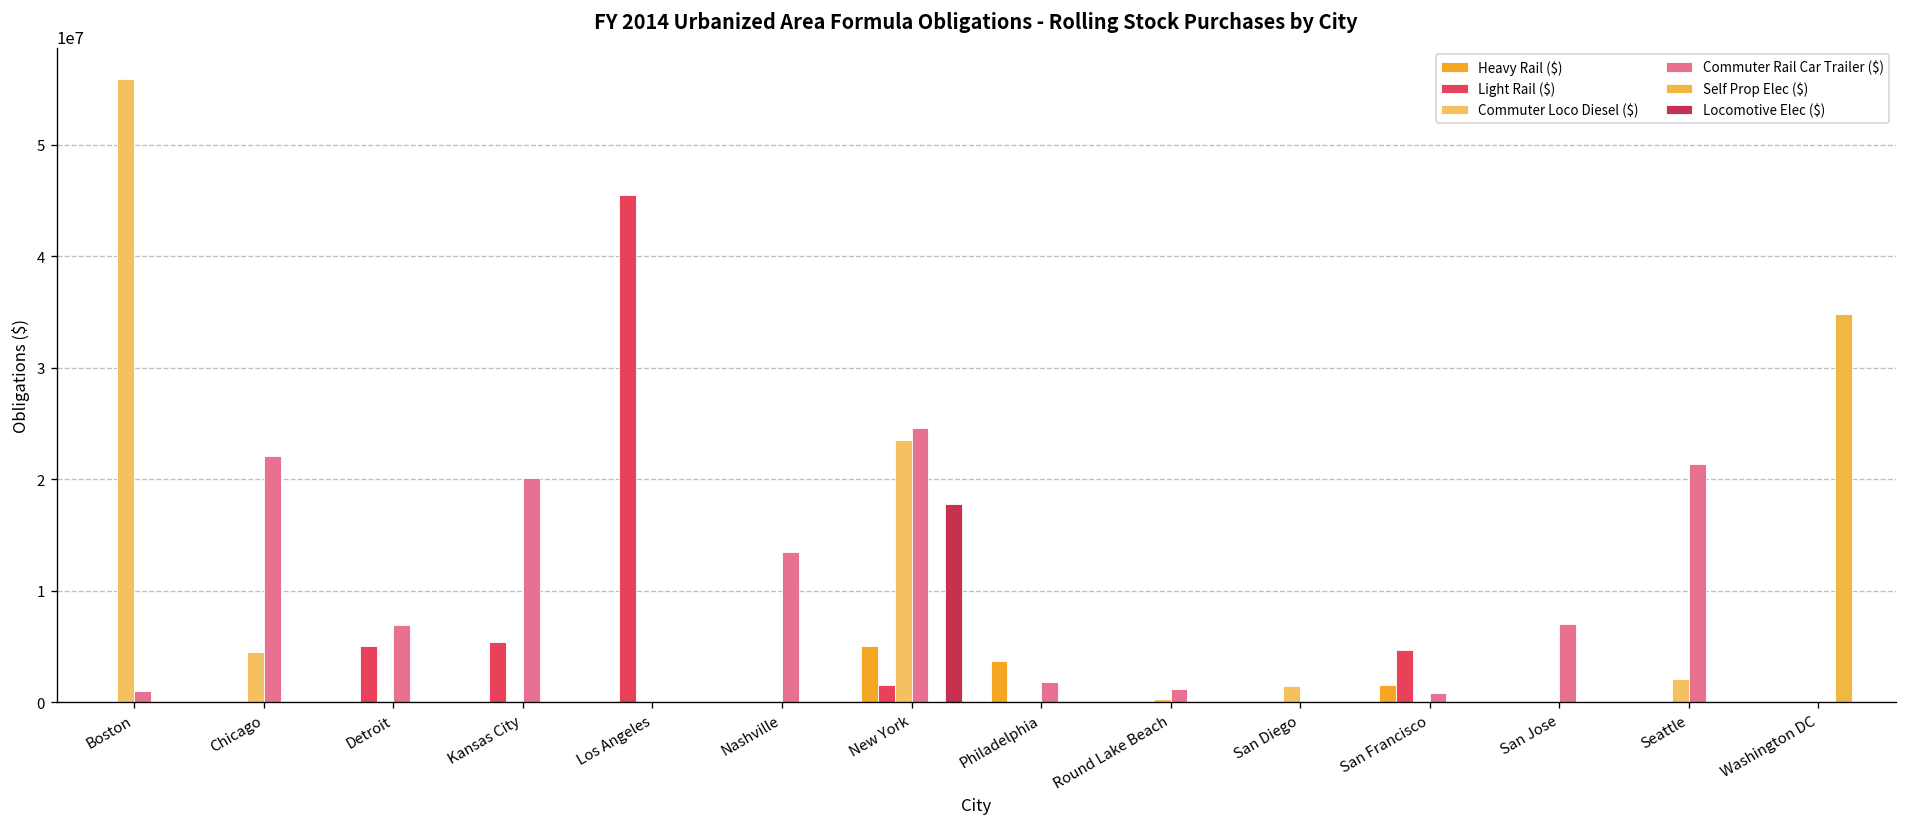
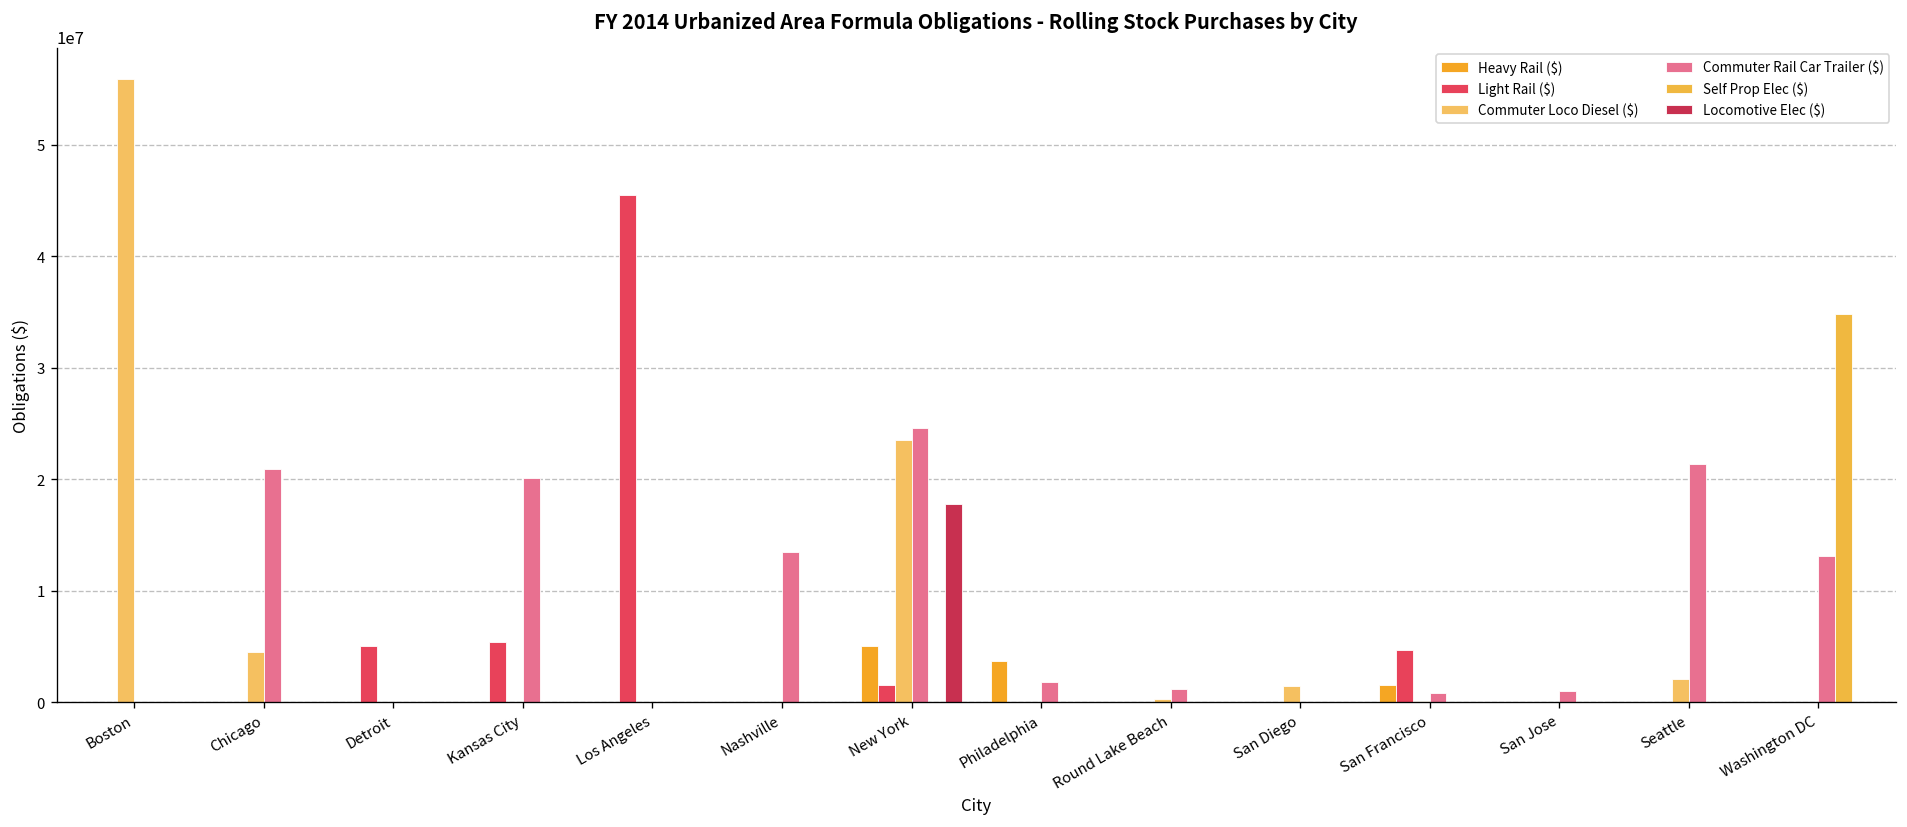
Commuter Rail Car Trailer ($), Boston: 1000000 -> 0
Commuter Rail Car Trailer ($), Chicago: 22000000 -> 21000000
Commuter Rail Car Trailer ($), Detroit: 7000000 -> 0
Commuter Rail Car Trailer ($), San Jose: 7000000 -> 1000000
Commuter Rail Car Trailer ($), Washington DC: 0 -> 13000000
